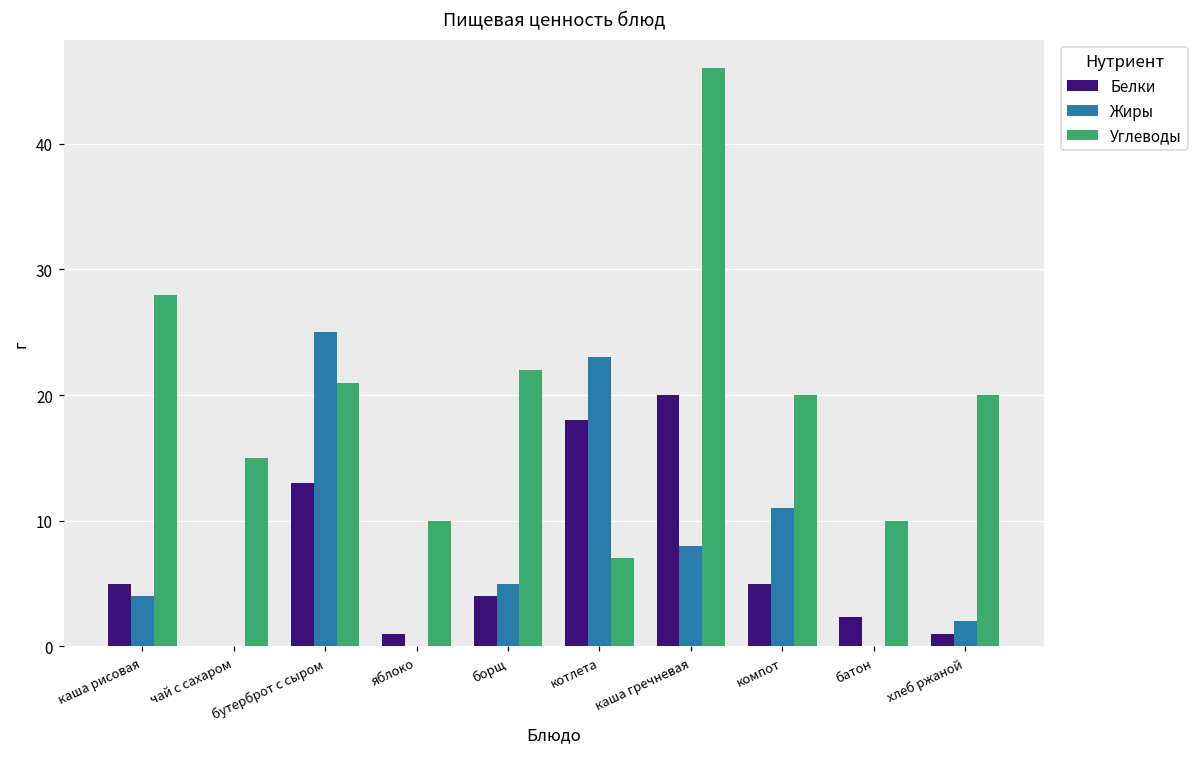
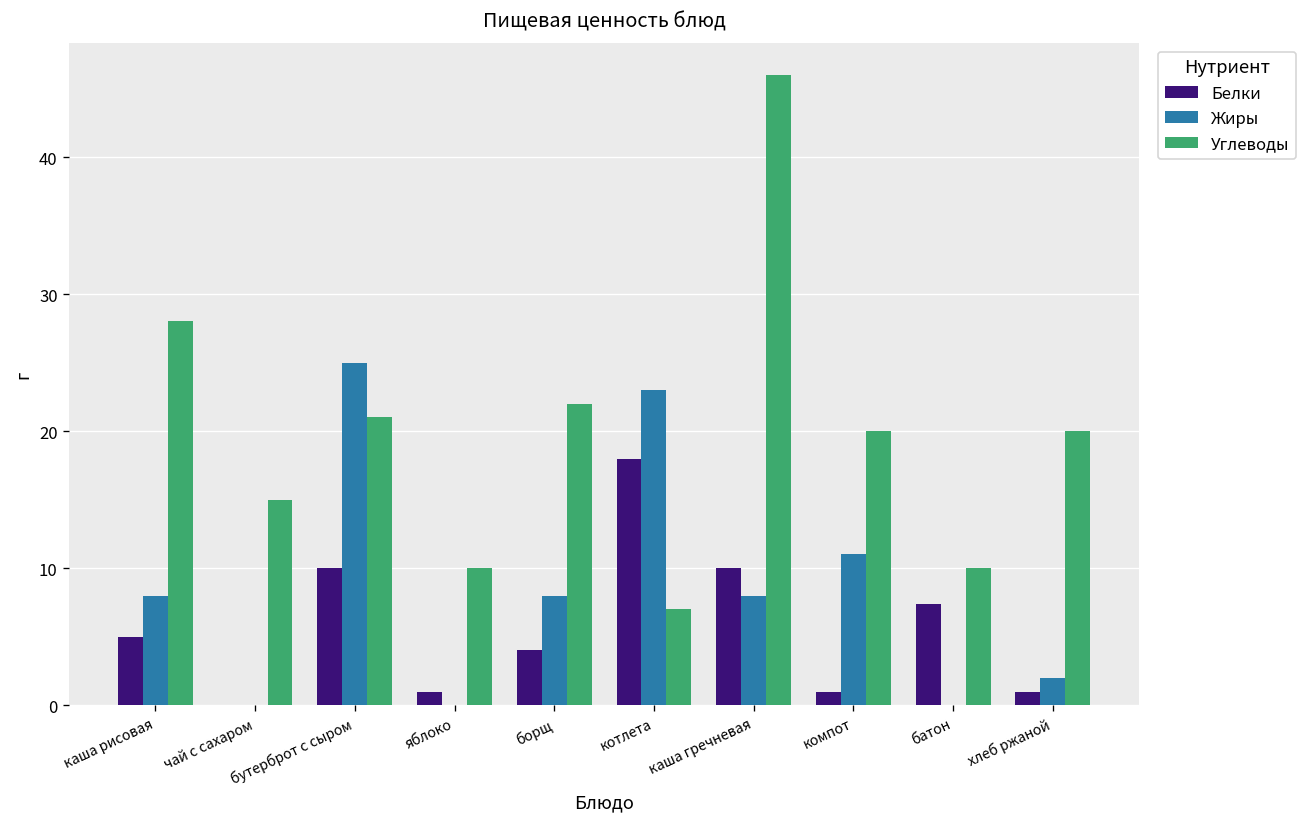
Жиры, каша рисовая: 4 -> 8
Белки, бутерброт с сыром: 13 -> 10
Жиры, борщ: 5 -> 8
Белки, каша гречневая: 20 -> 10
Белки, компот: 5 -> 1
Белки, батон: 2.3 -> 7.4
